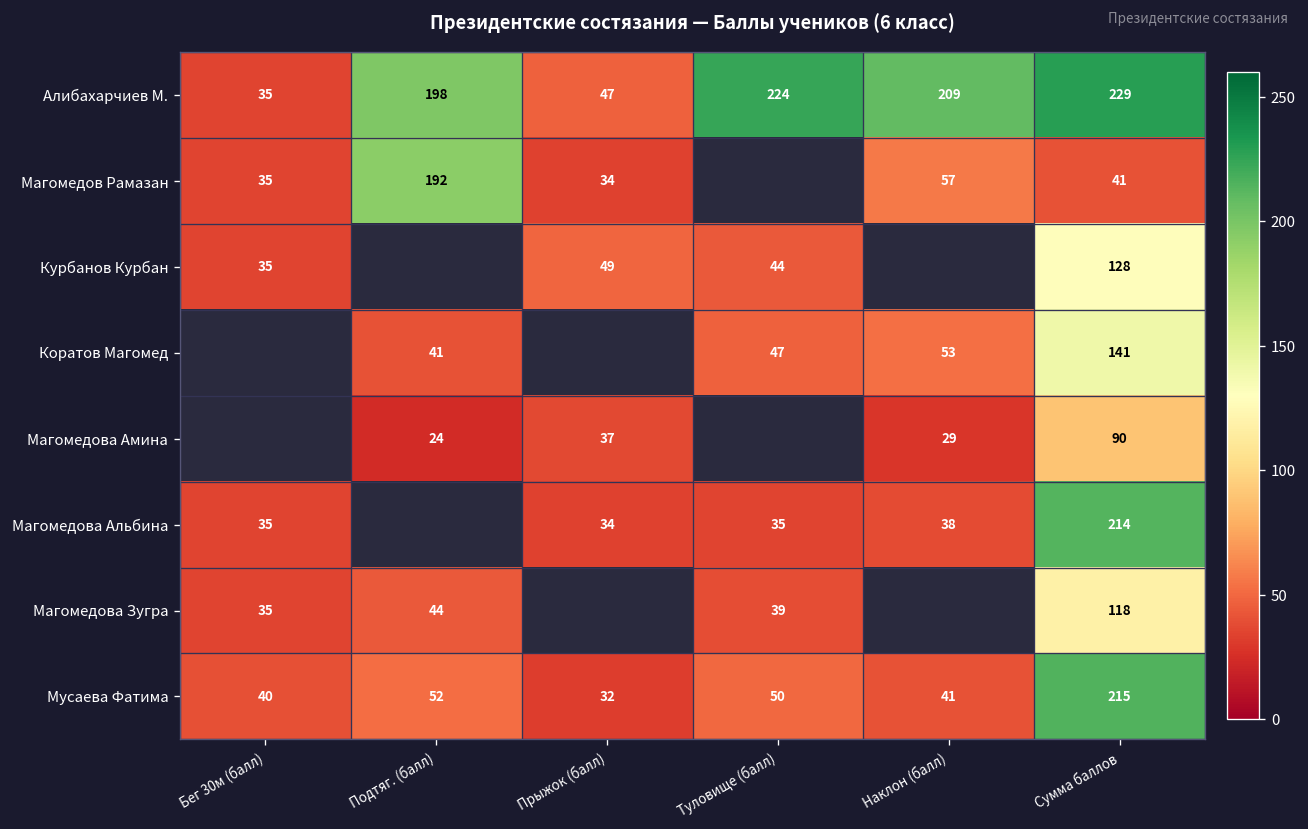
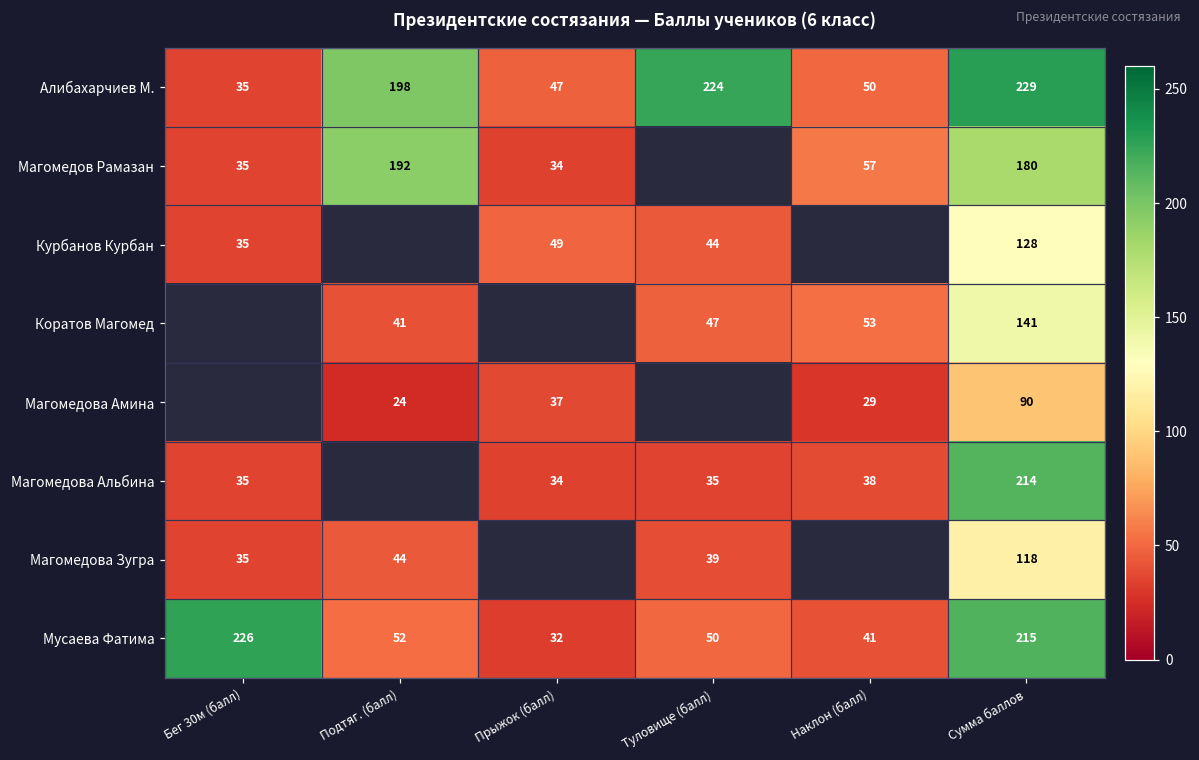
Алибахарчиев М., Наклон (балл): 209 -> 50
Магомедов Рамазан, Сумма баллов: 41 -> 180
Мусаева Фатима, Бег 30м (балл): 40 -> 226
